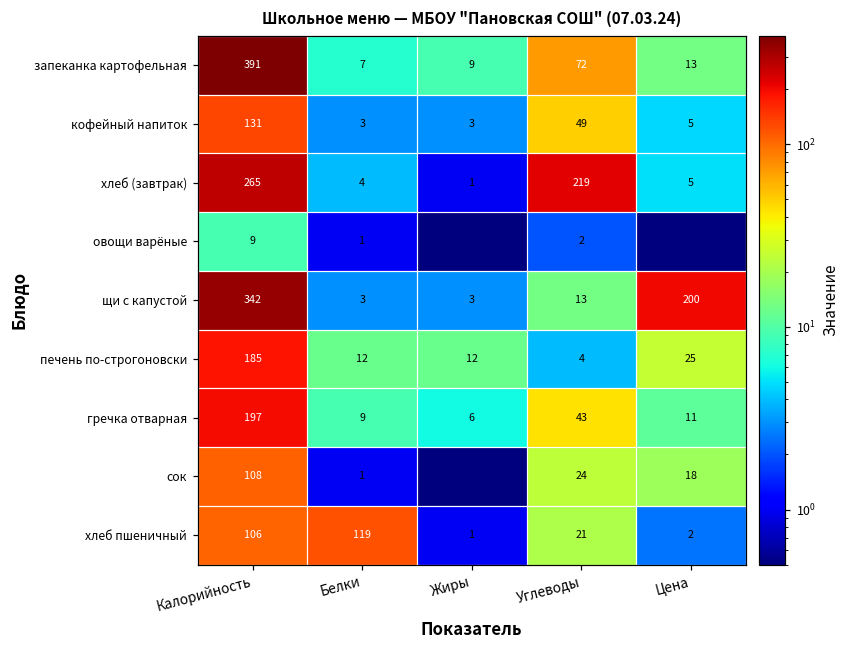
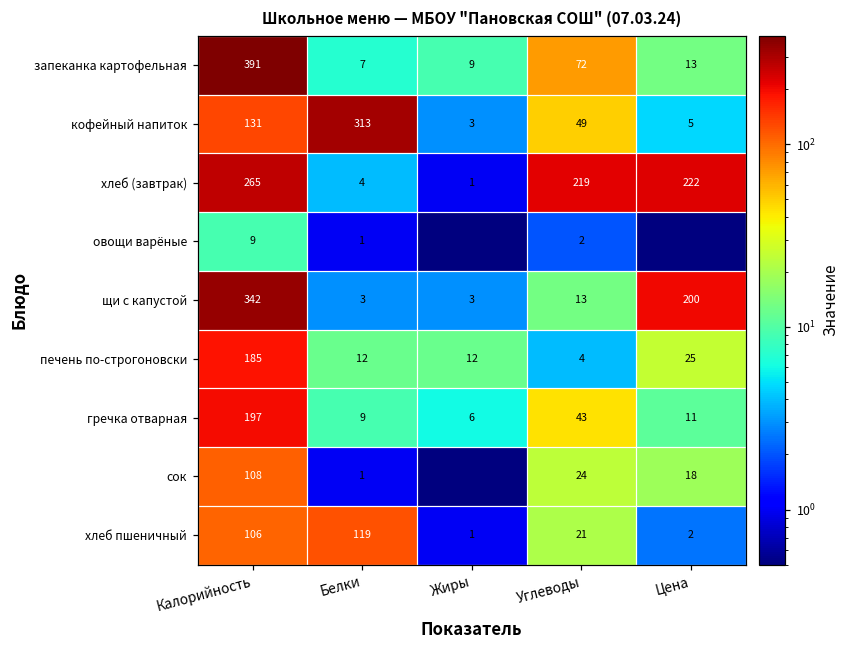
кофейный напиток, Белки: 3 -> 313
хлеб (завтрак), Цена: 5 -> 222
